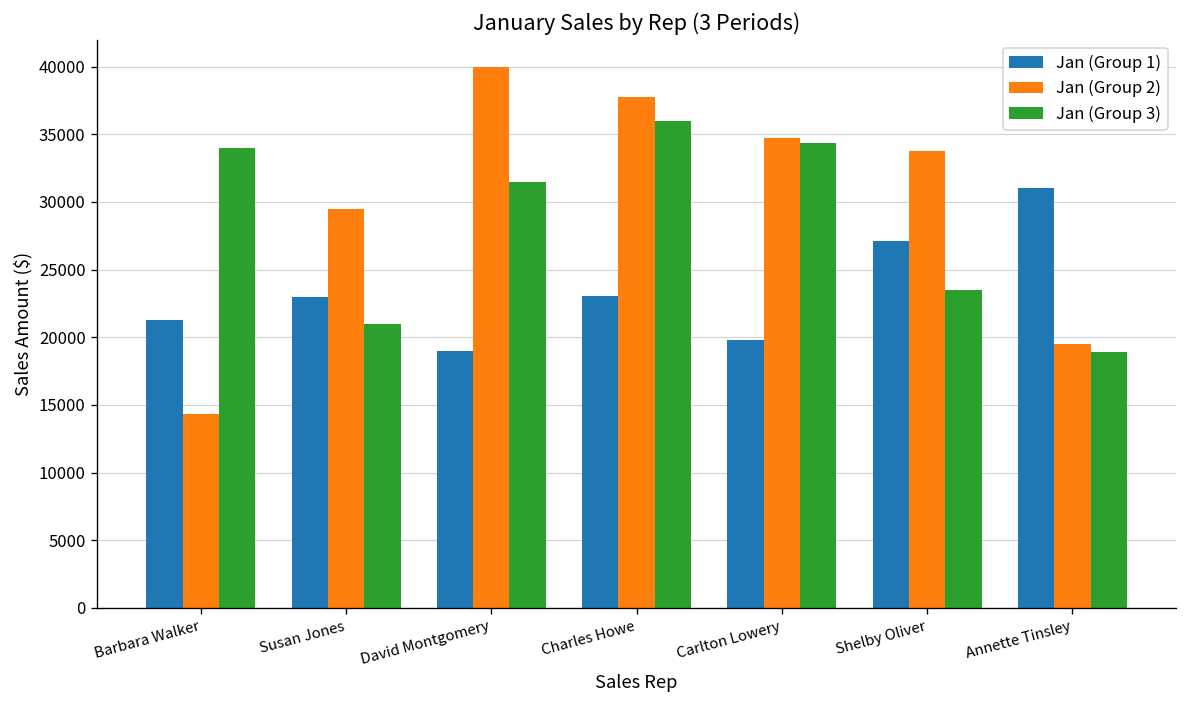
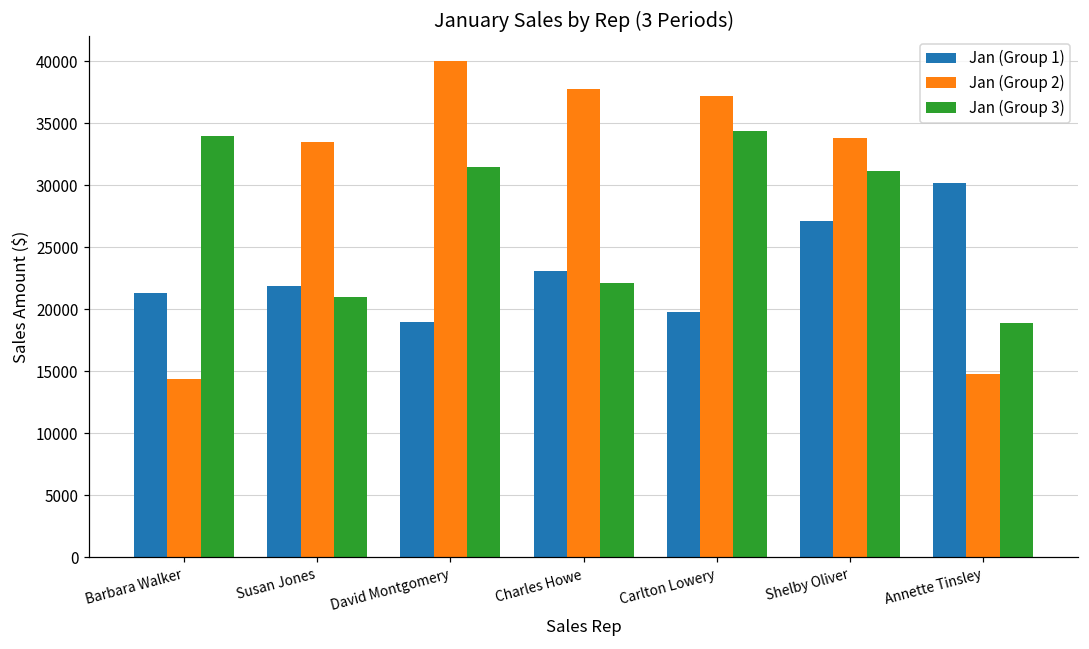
Jan (Group 1), Susan Jones: 23000 -> 21900
Jan (Group 2), Susan Jones: 29500 -> 33500
Jan (Group 3), Charles Howe: 36000 -> 22100
Jan (Group 2), Carlton Lowery: 34700 -> 37200
Jan (Group 3), Shelby Oliver: 23500 -> 31100
Jan (Group 1), Annette Tinsley: 31000 -> 30200
Jan (Group 2), Annette Tinsley: 19500 -> 14800
